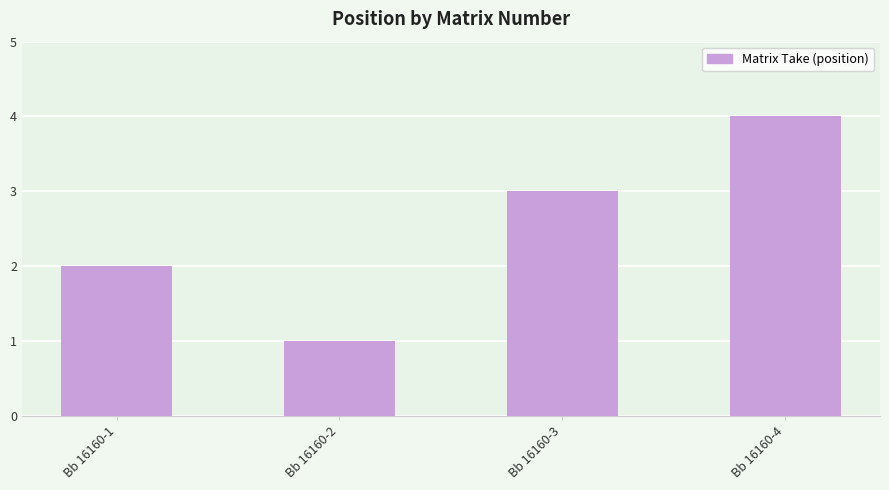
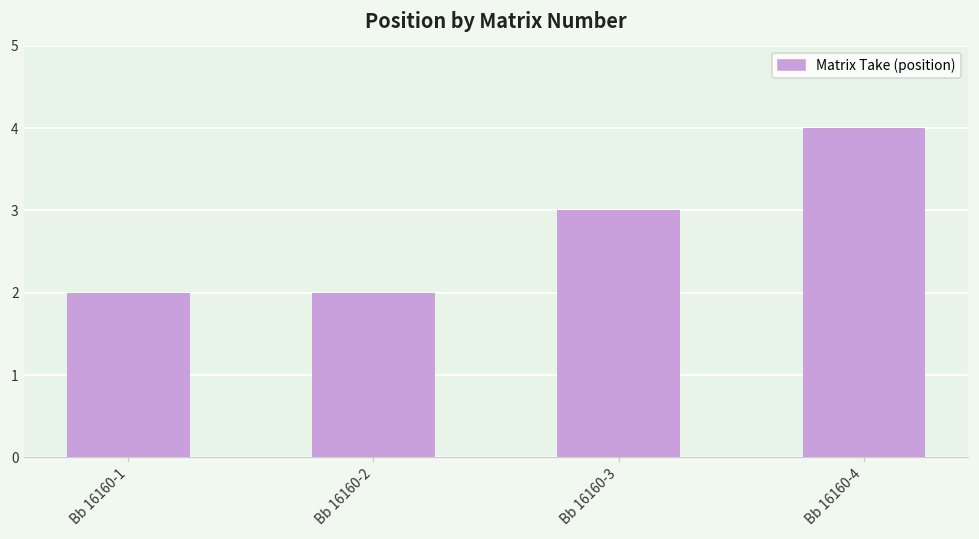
Bb 16160-2: 1 -> 2
